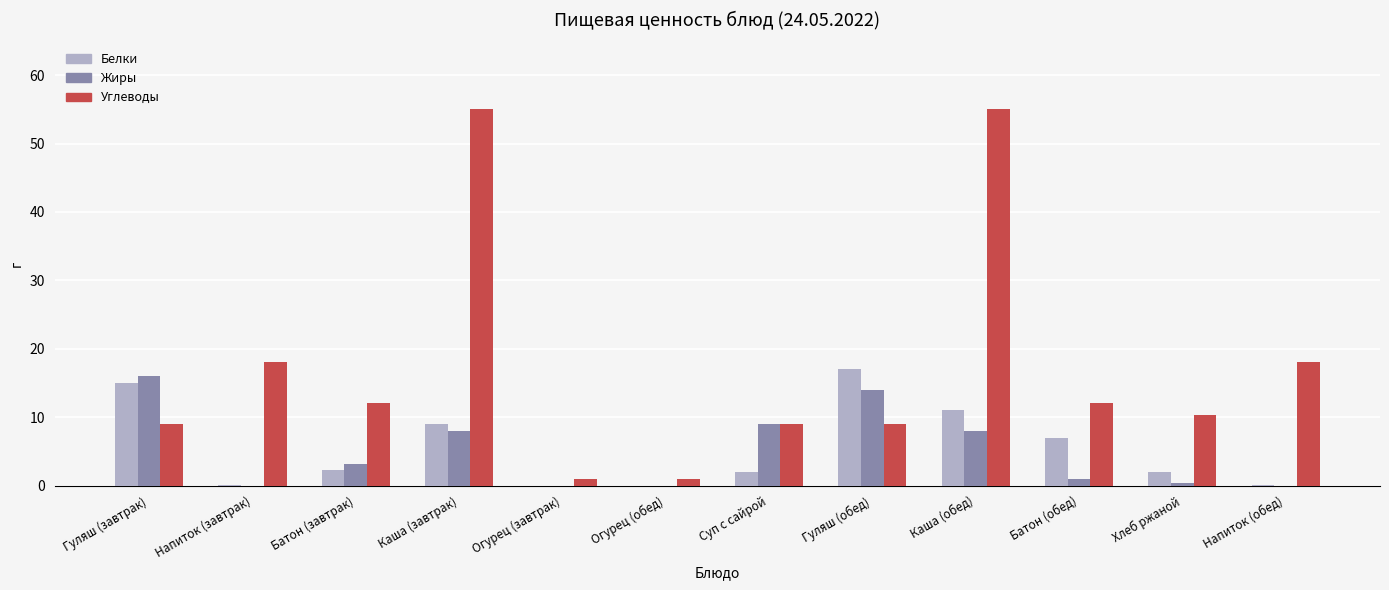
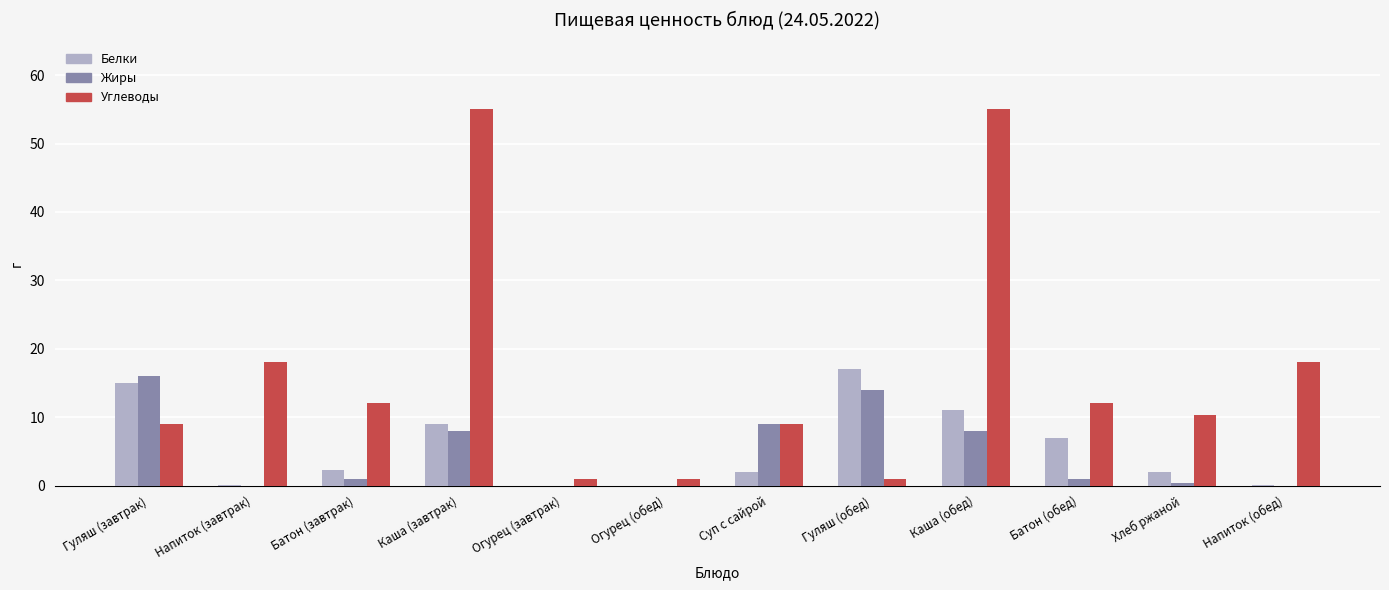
Жиры, Батон (завтрак): 3 -> 1
Углеводы, Гуляш (обед): 9 -> 1
